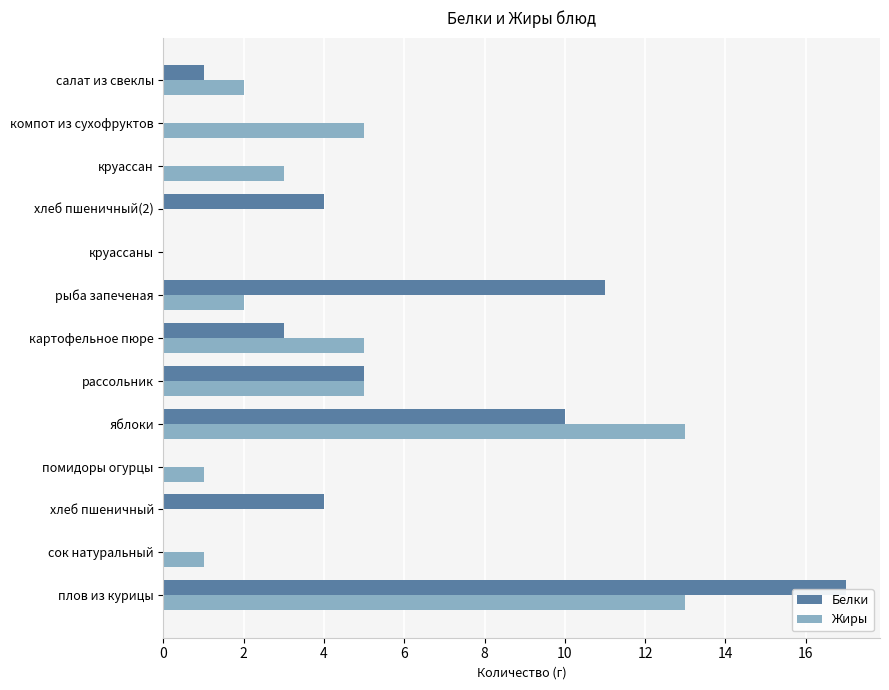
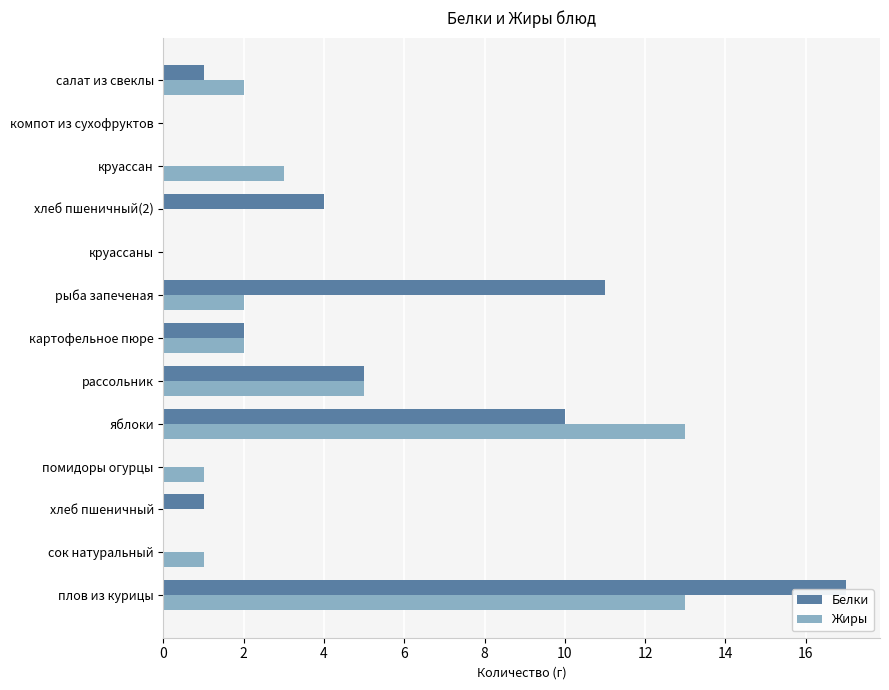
Жиры, компот из сухофруктов: 5 -> 0
Белки, картофельное пюре: 3 -> 2
Жиры, картофельное пюре: 5 -> 2
Белки, хлеб пшеничный: 4 -> 1
